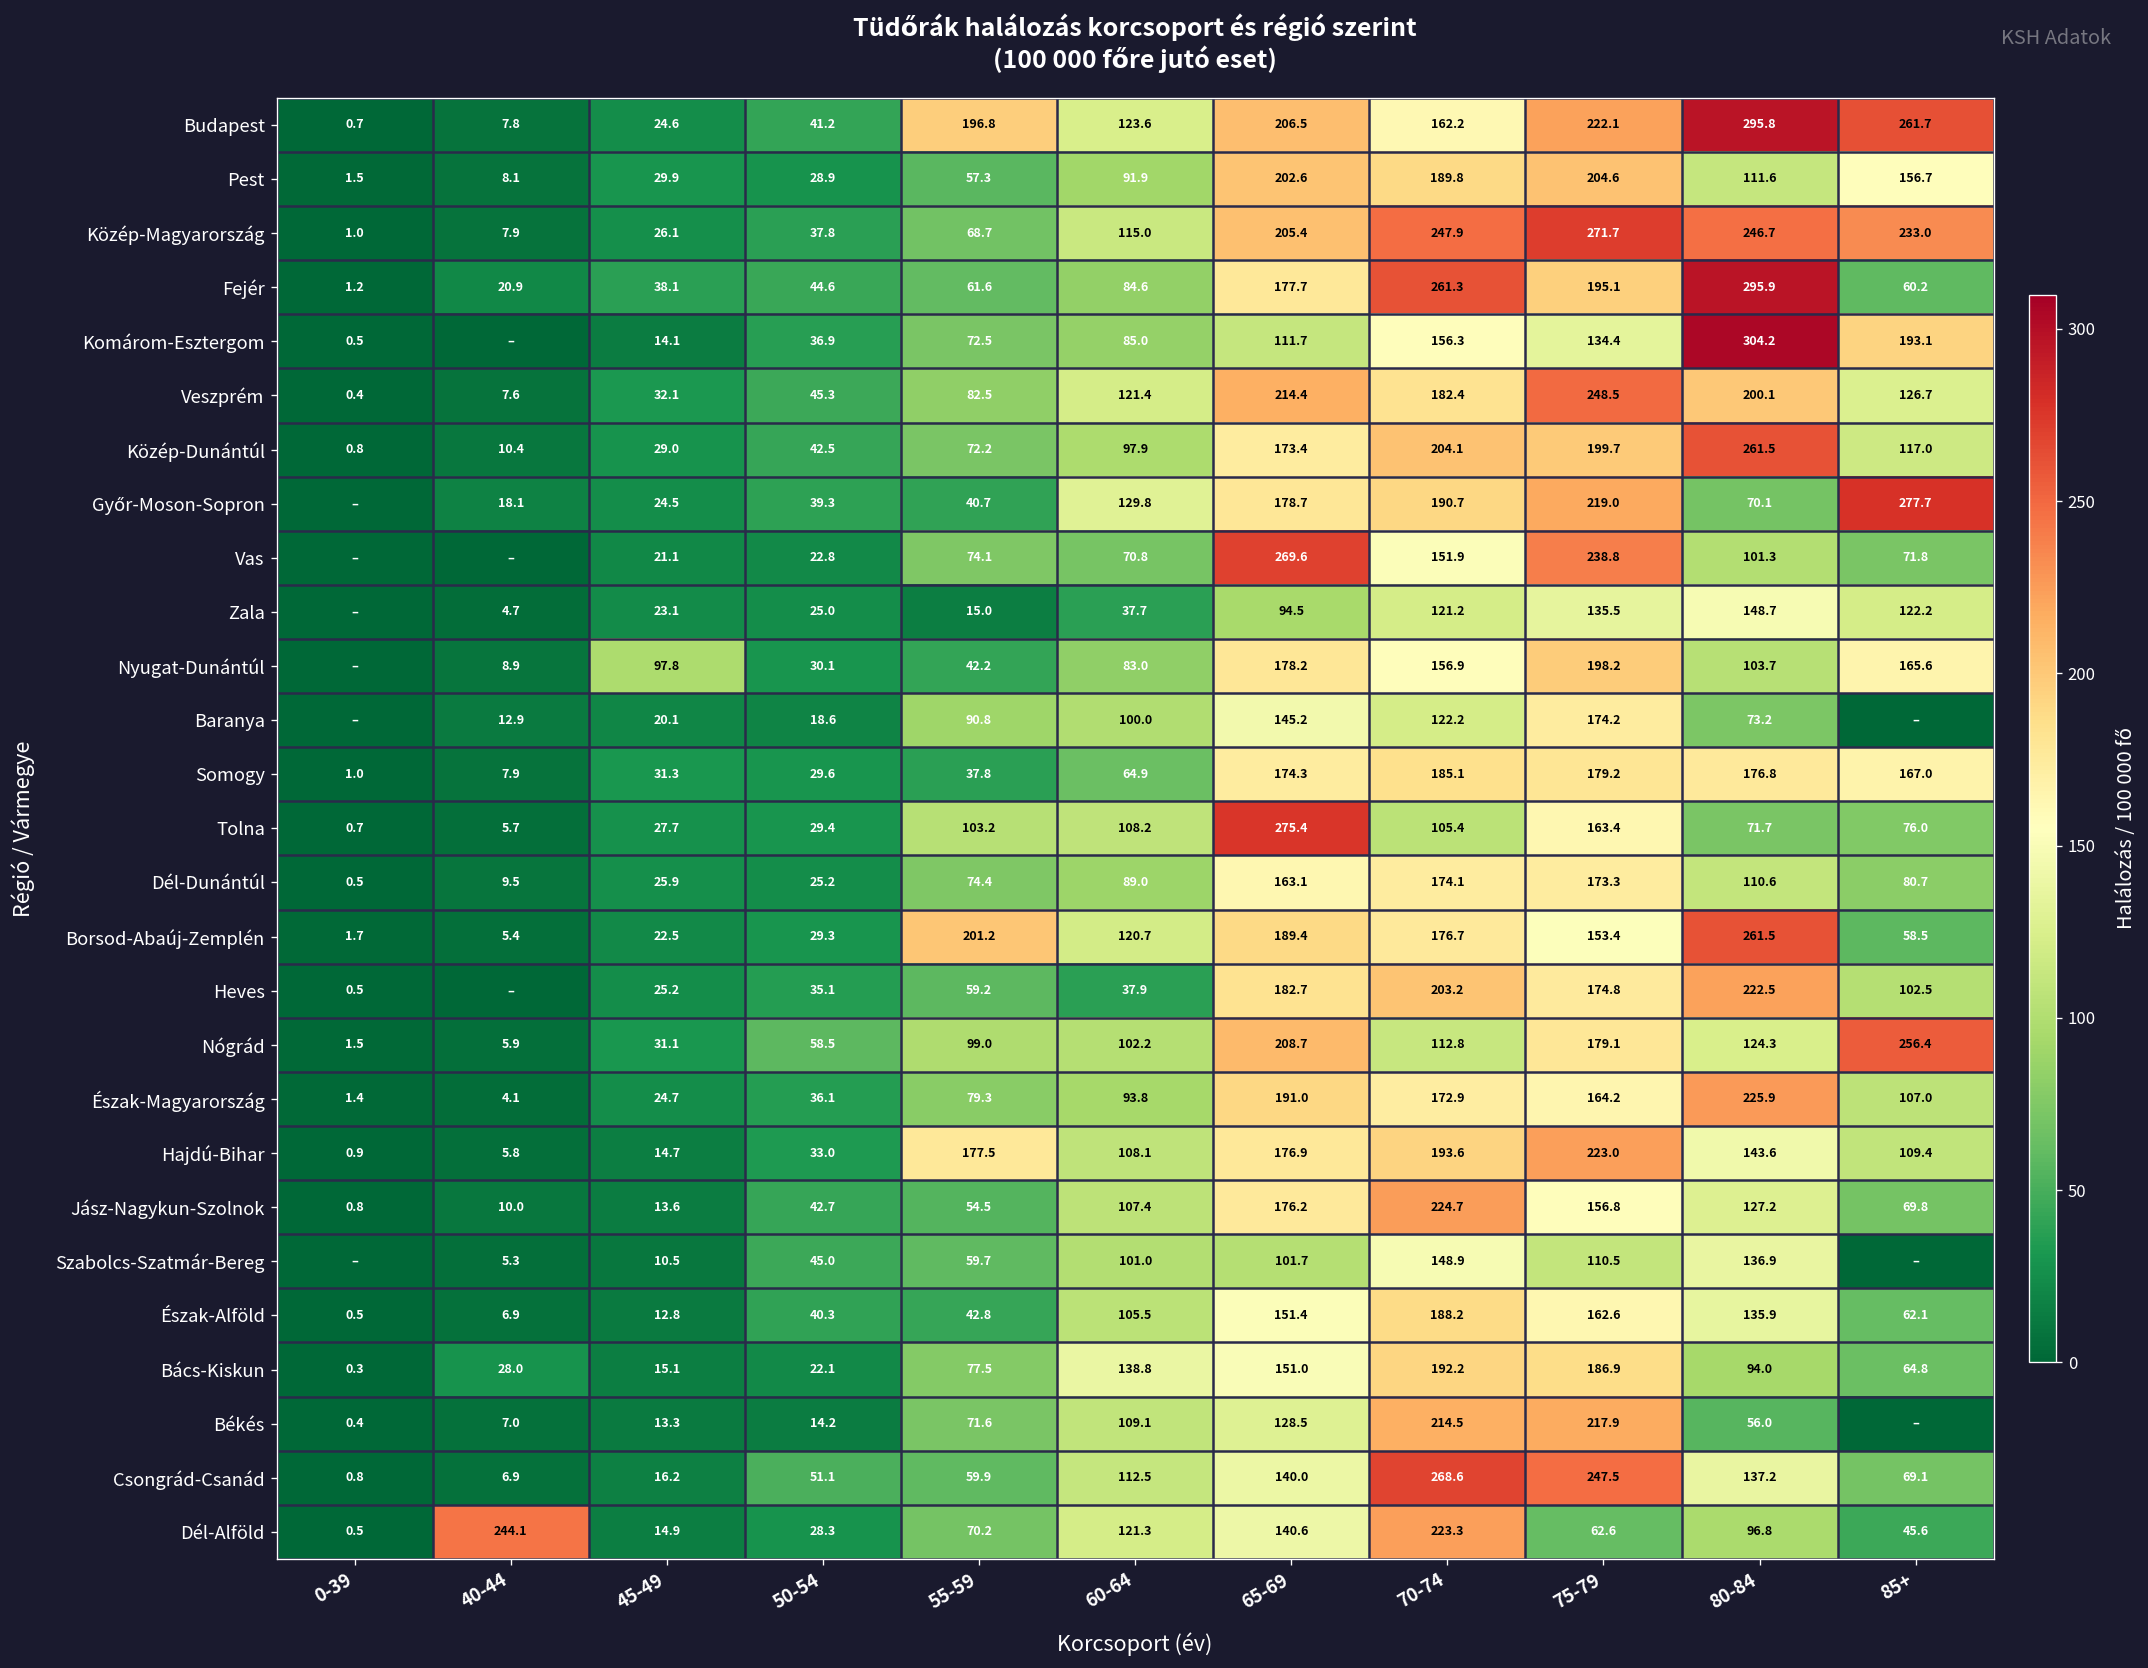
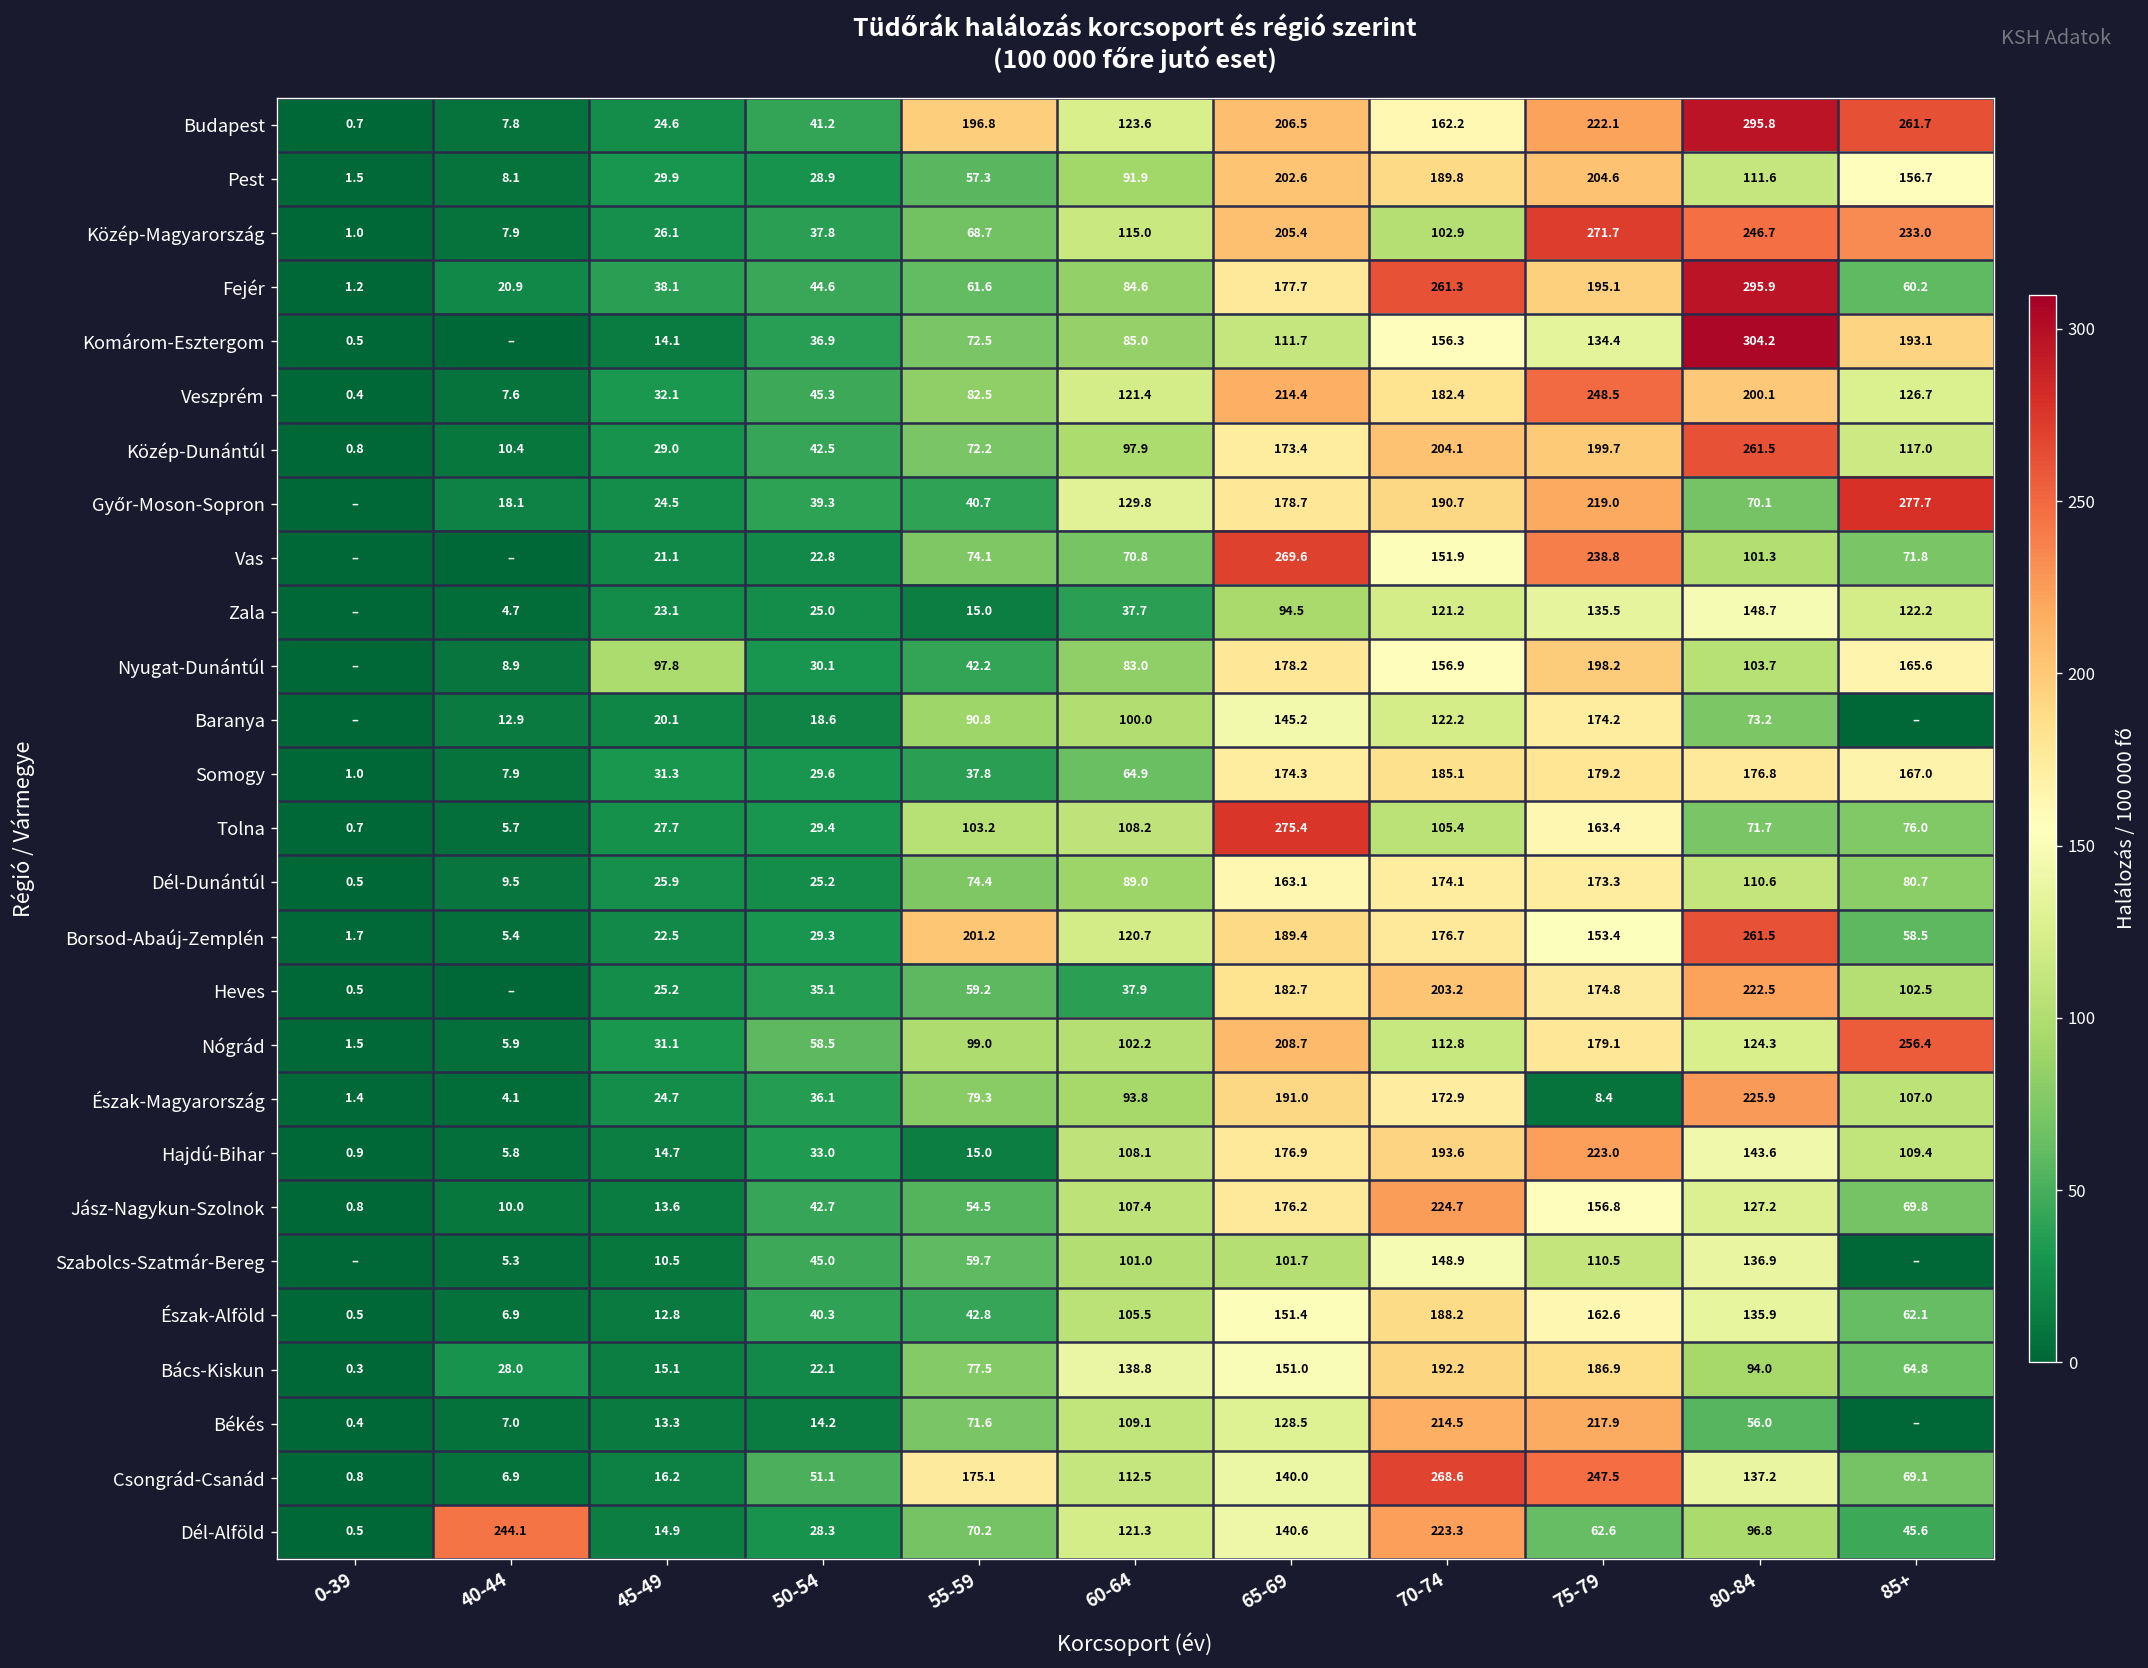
Közép-Magyarország, 70-74: 247.9 -> 102.9
Észak-Magyarország, 75-79: 164.2 -> 8.4
Hajdú-Bihar, 55-59: 177.5 -> 15.0
Csongrád-Csanád, 55-59: 59.9 -> 175.1
